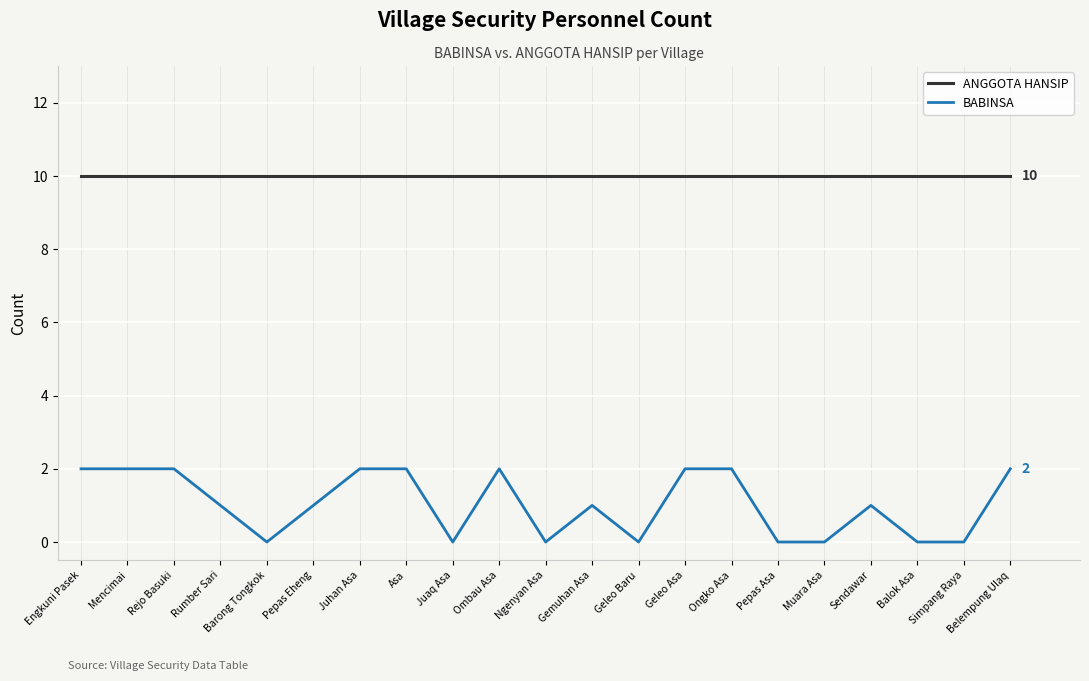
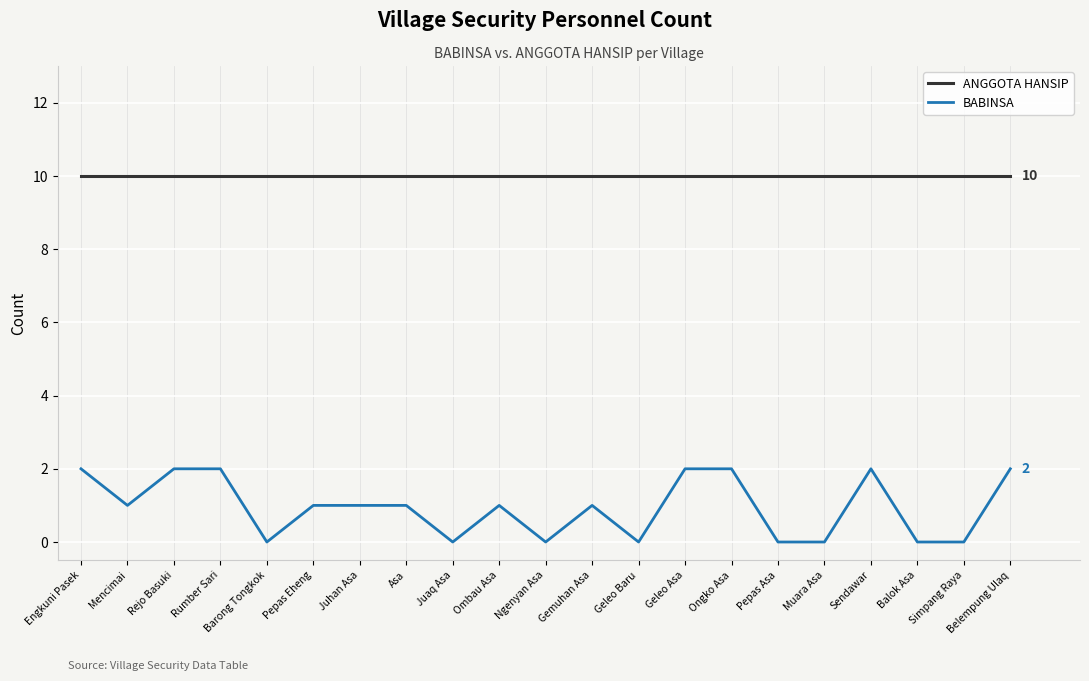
BABINSA, Mencimai: 2 -> 1
BABINSA, Rumber Sari: 1 -> 2
BABINSA, Juhan Asa: 2 -> 1
BABINSA, Asa: 2 -> 1
BABINSA, Ombau Asa: 2 -> 1
BABINSA, Sendawar: 1 -> 2
